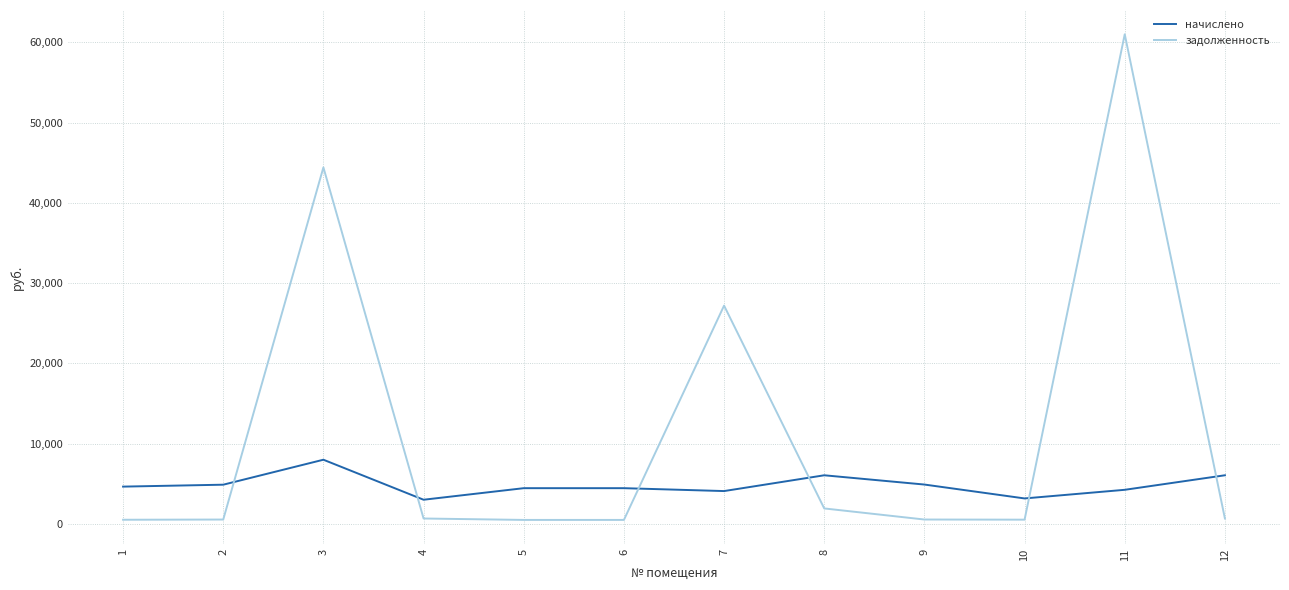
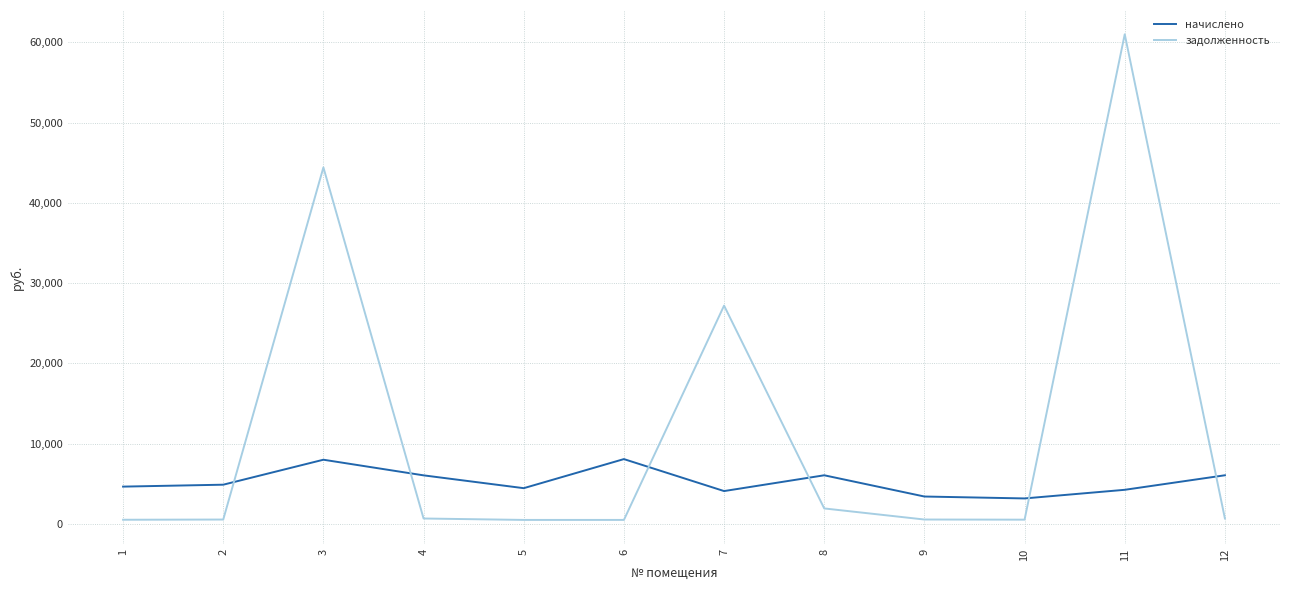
начислено, 4: 3,000 -> 6,000
начислено, 6: 4,000 -> 8,000
начислено, 9: 5,000 -> 3,000
